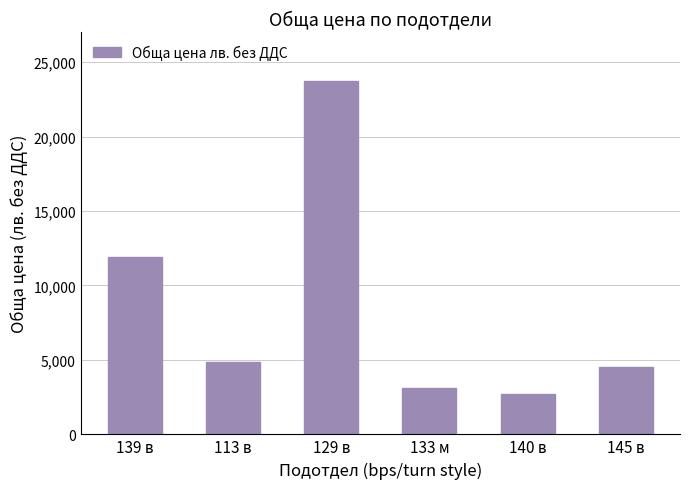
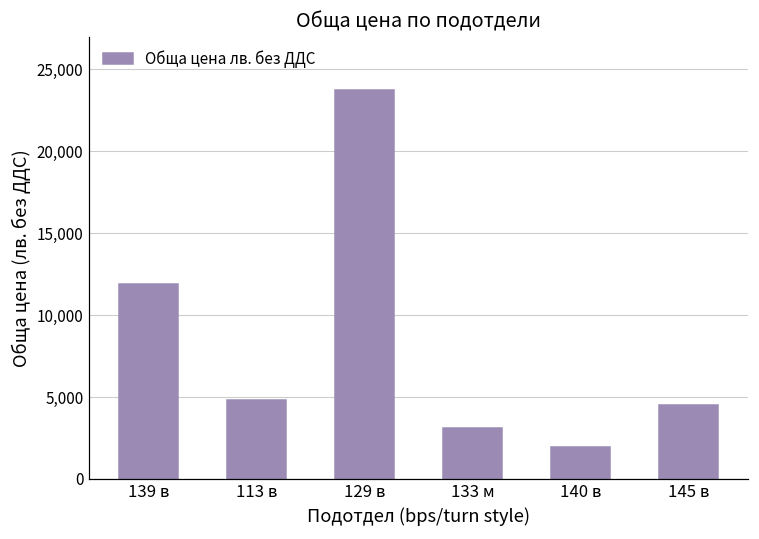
140 в: 2,700 -> 1,900
